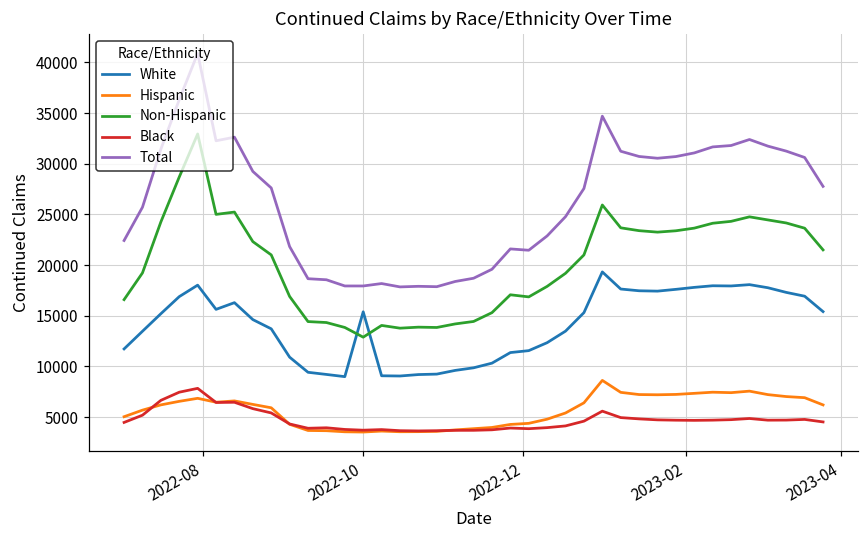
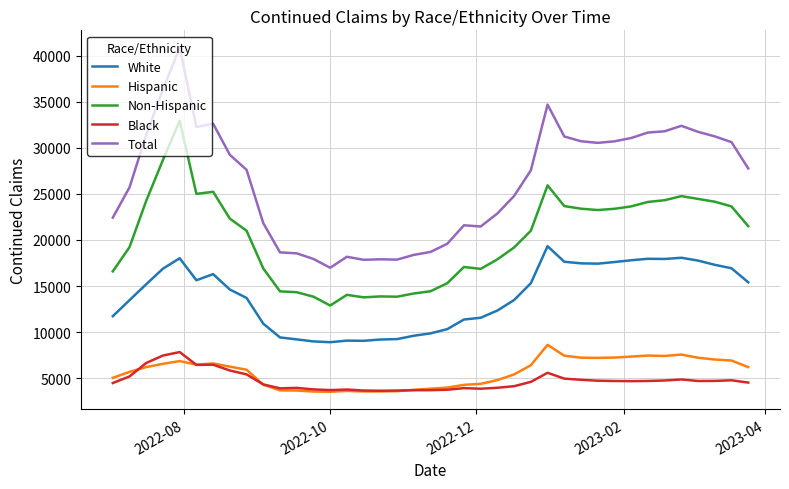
White, 2022-10: 15000 -> 9000
Total, 2022-10: 18000 -> 17000
